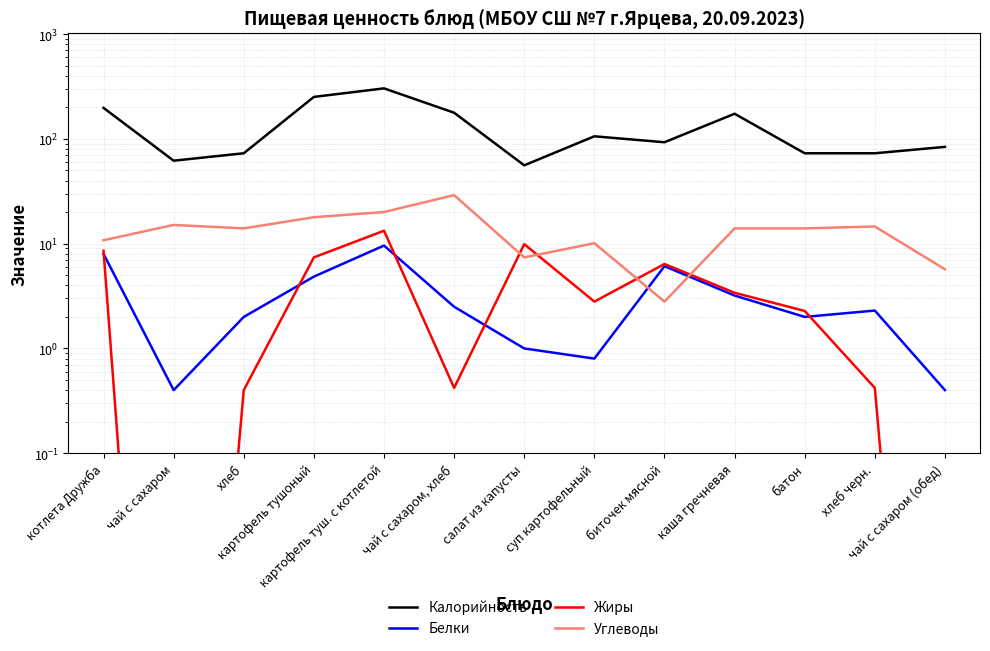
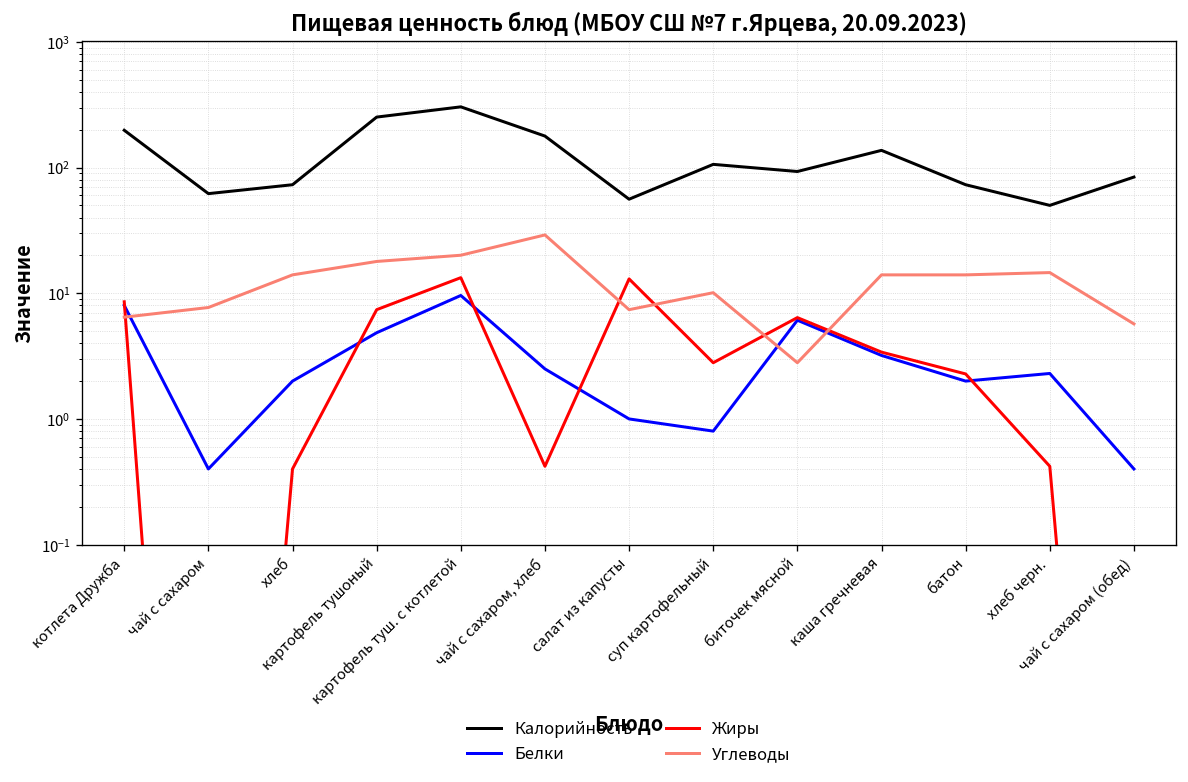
Углеводы, котлета Дружба: 11 -> 6
Углеводы, чай с сахаром: 15 -> 8
Жиры, салат из капусты: 10 -> 13
Калорийность, каша гречневая: 170 -> 140
Калорийность, хлеб черн.: 70 -> 50
